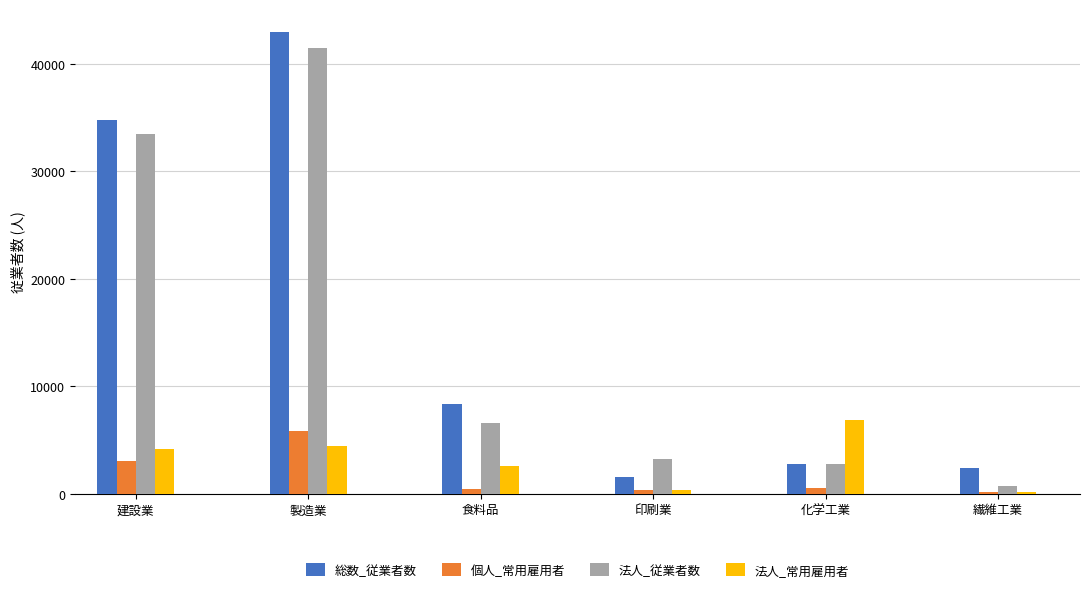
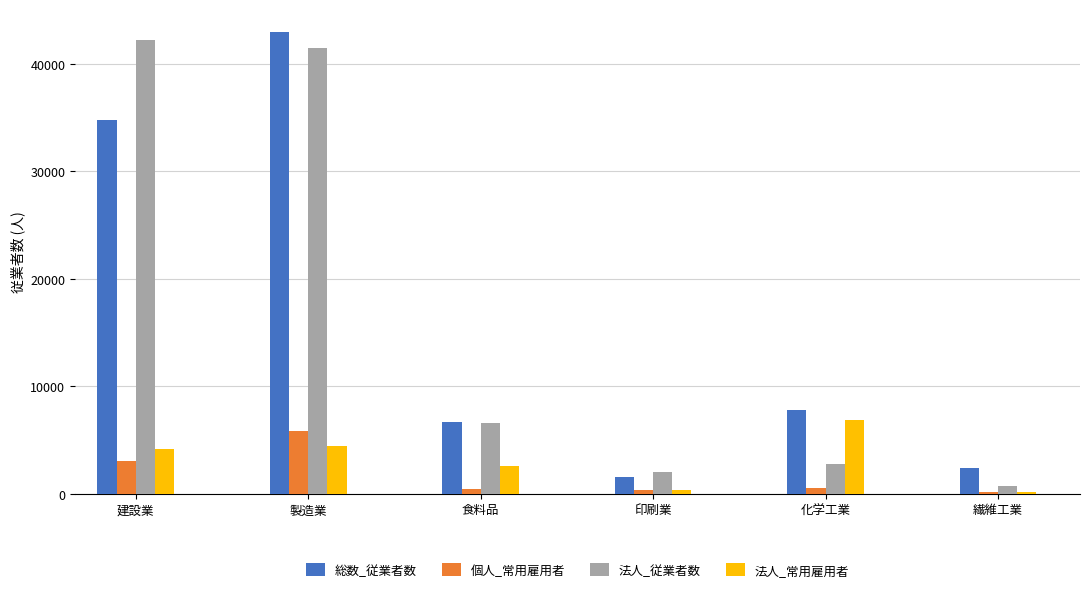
法人_従業者数, 建設業: 33400 -> 42200
総数_従業者数, 食料品: 8400 -> 6700
法人_従業者数, 印刷業: 3200 -> 2000
総数_従業者数, 化学工業: 2800 -> 7800
